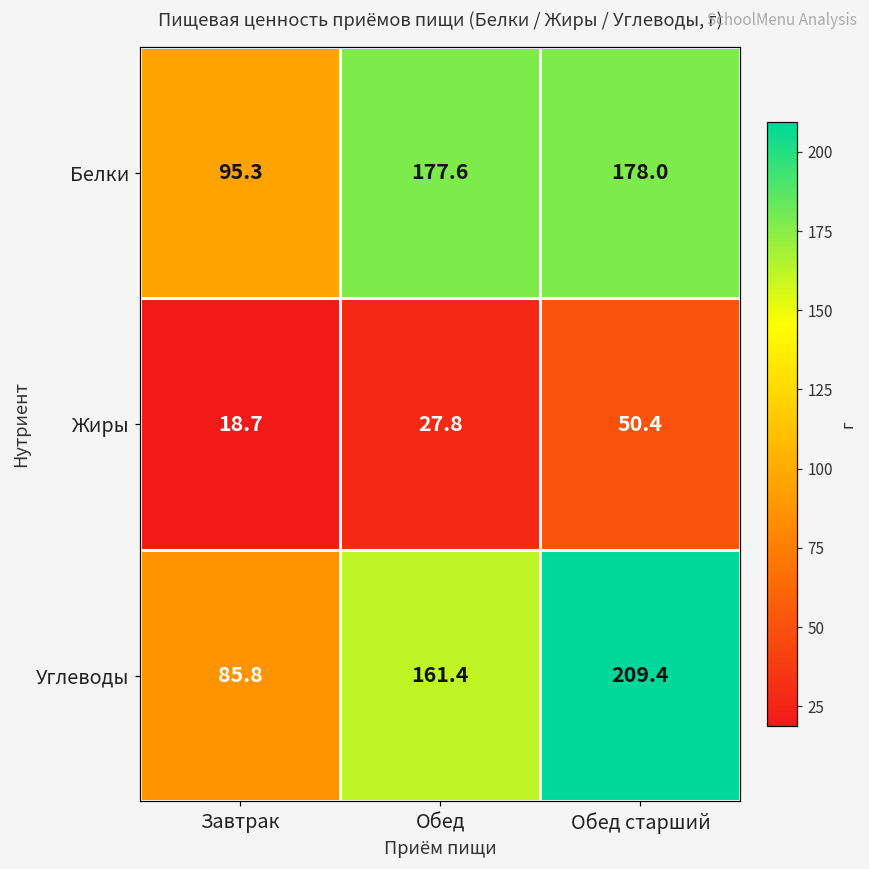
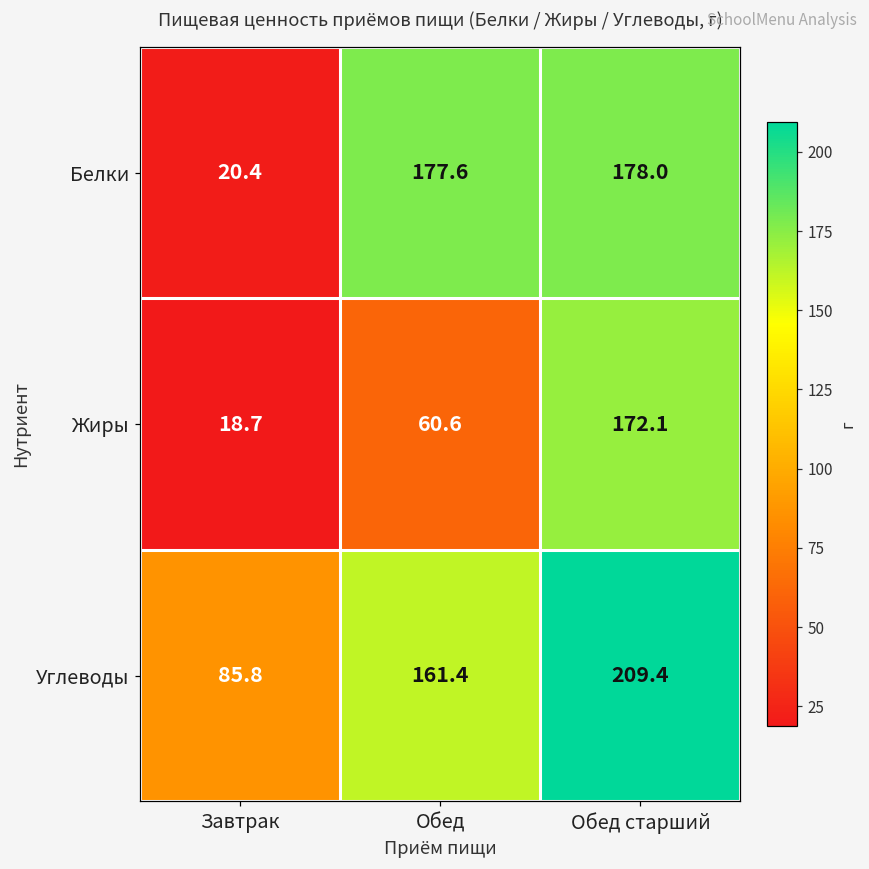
Белки, Завтрак: 95.3 -> 20.4
Жиры, Обед: 27.8 -> 60.6
Жиры, Обед старший: 50.4 -> 172.1
